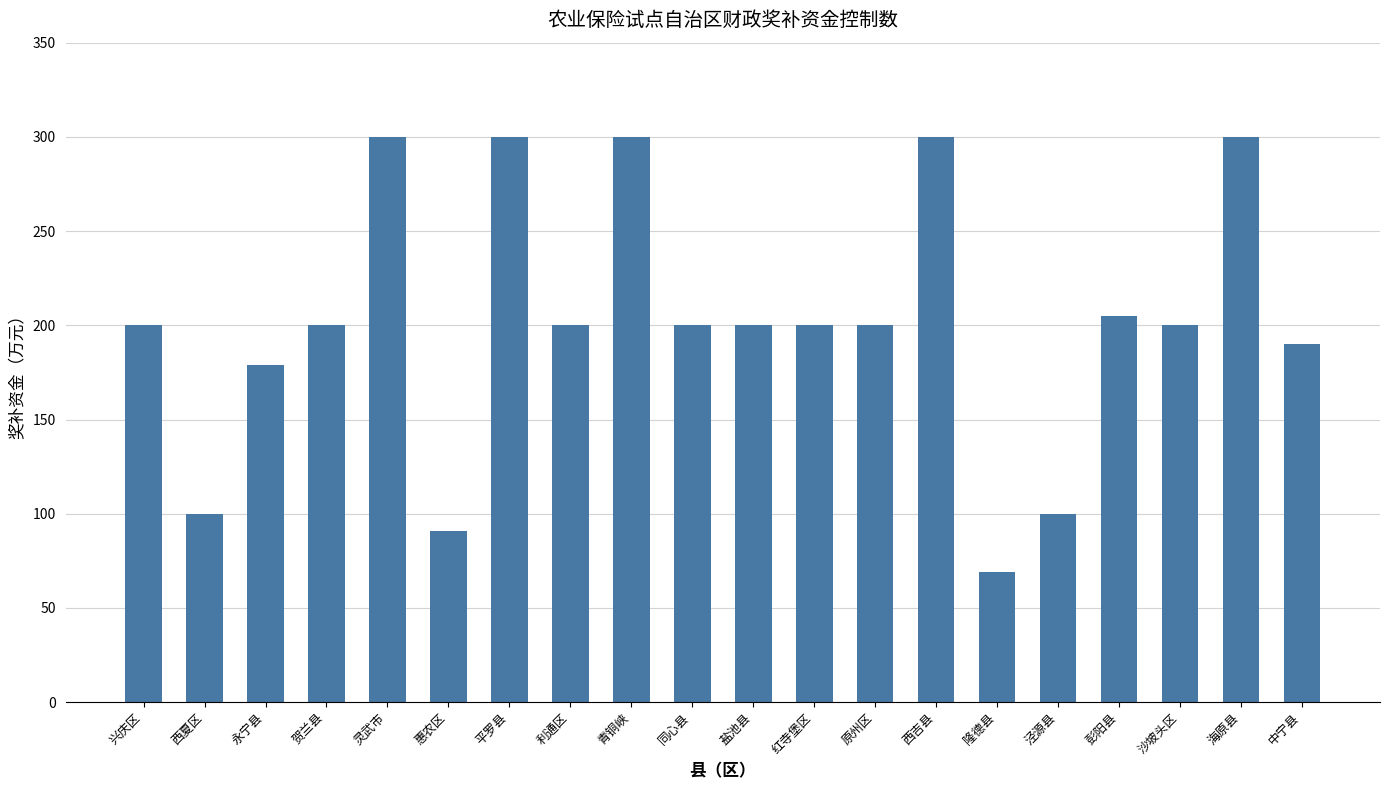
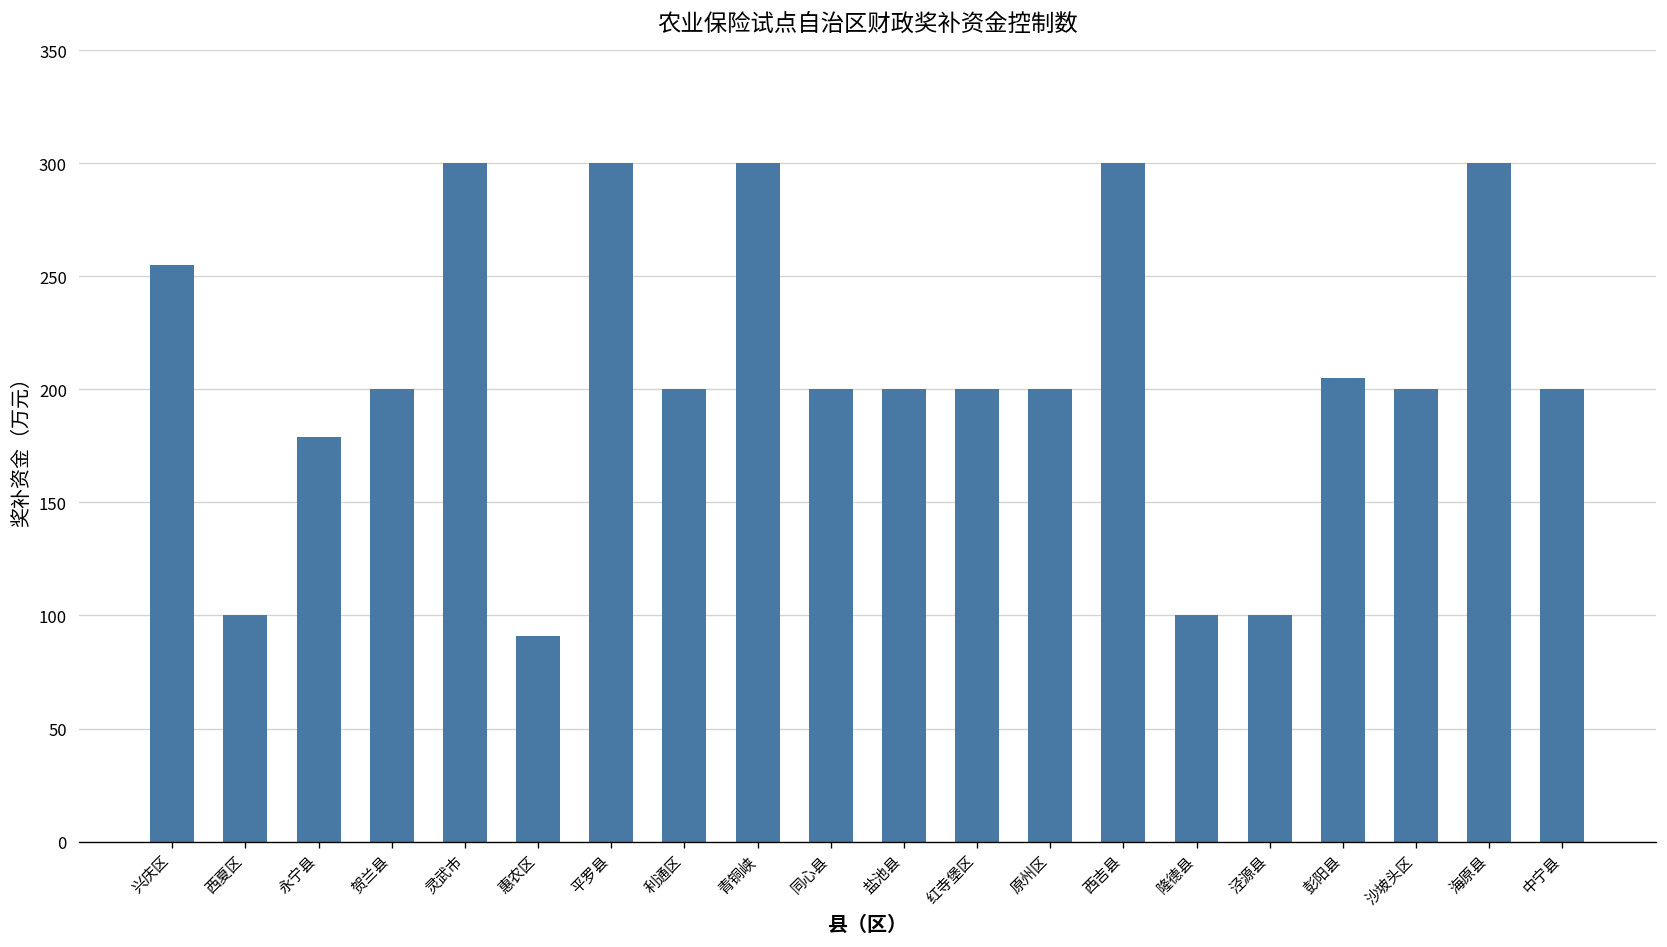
兴庆区: 200 -> 255
隆德县: 69 -> 100
中宁县: 190 -> 200
